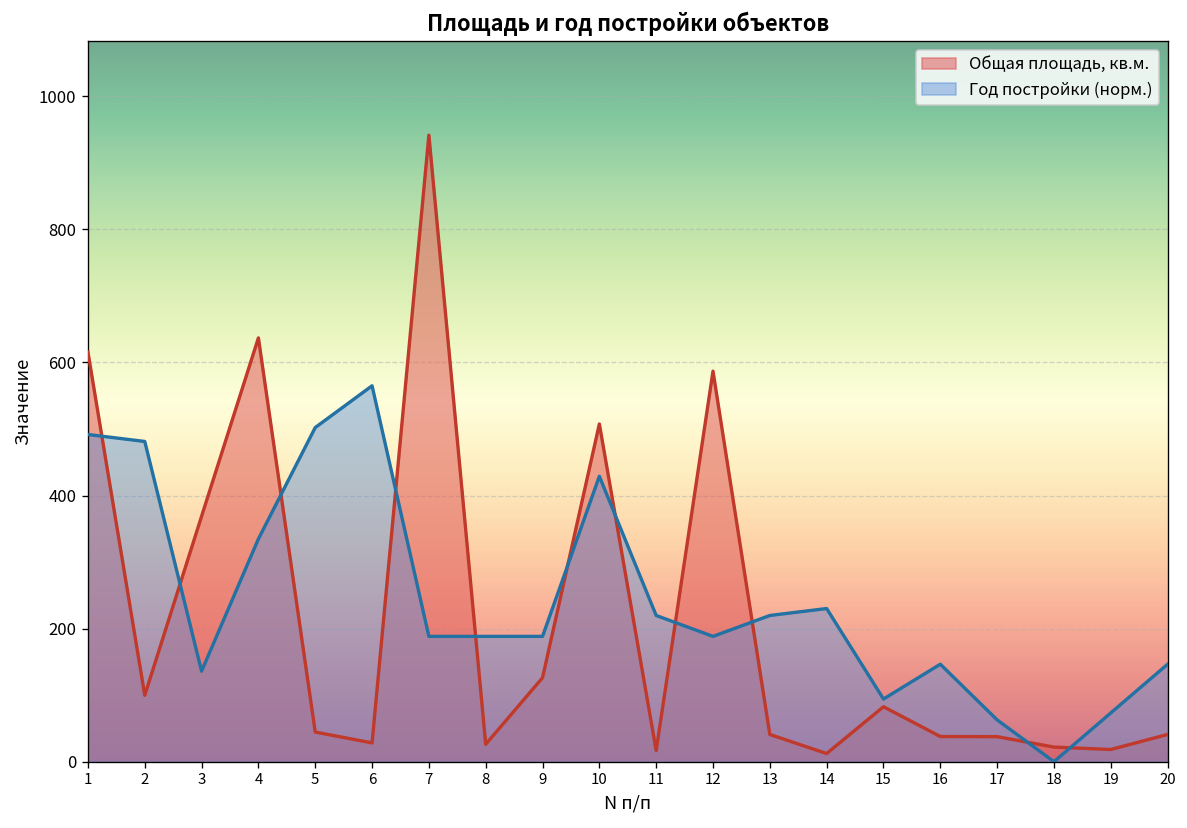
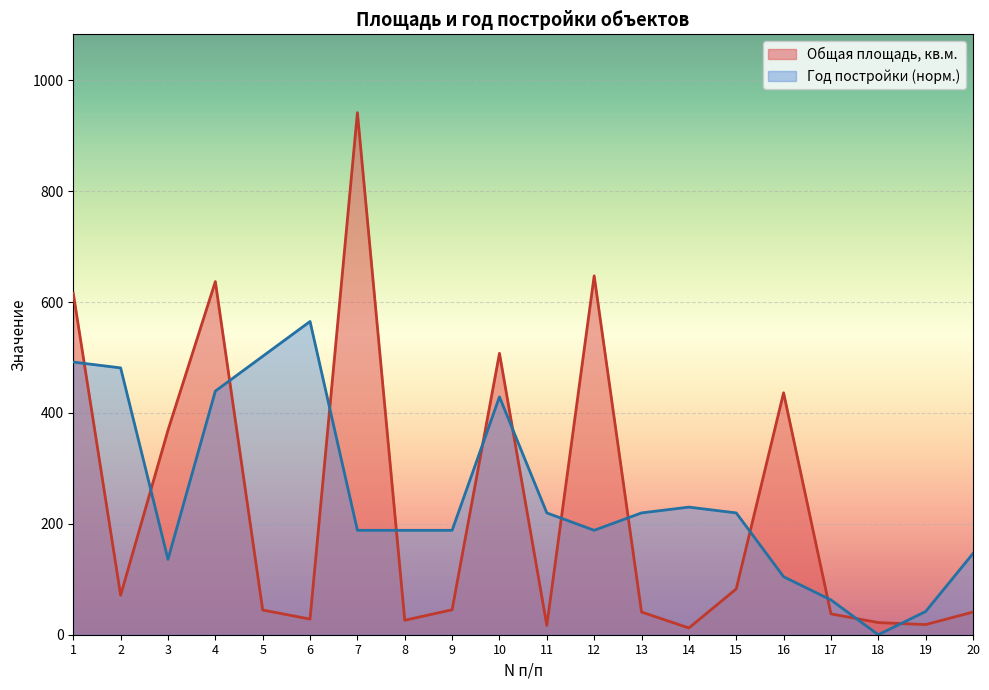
Общая площадь, кв.м., 2: 100 -> 70
Год постройки (норм.), 4: 330 -> 440
Общая площадь, кв.м., 9: 130 -> 50
Общая площадь, кв.м., 12: 590 -> 650
Год постройки (норм.), 15: 90 -> 220
Общая площадь, кв.м., 16: 40 -> 440
Год постройки (норм.), 16: 150 -> 100
Год постройки (норм.), 19: 70 -> 40
